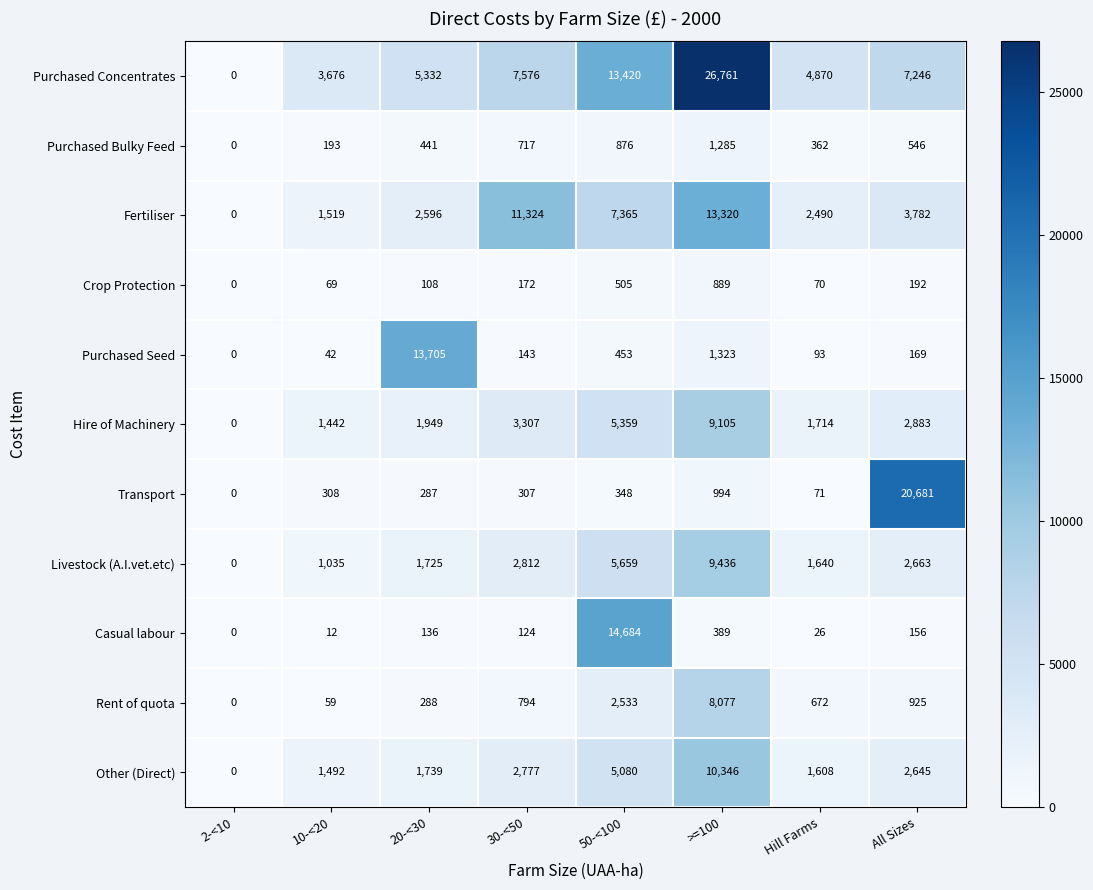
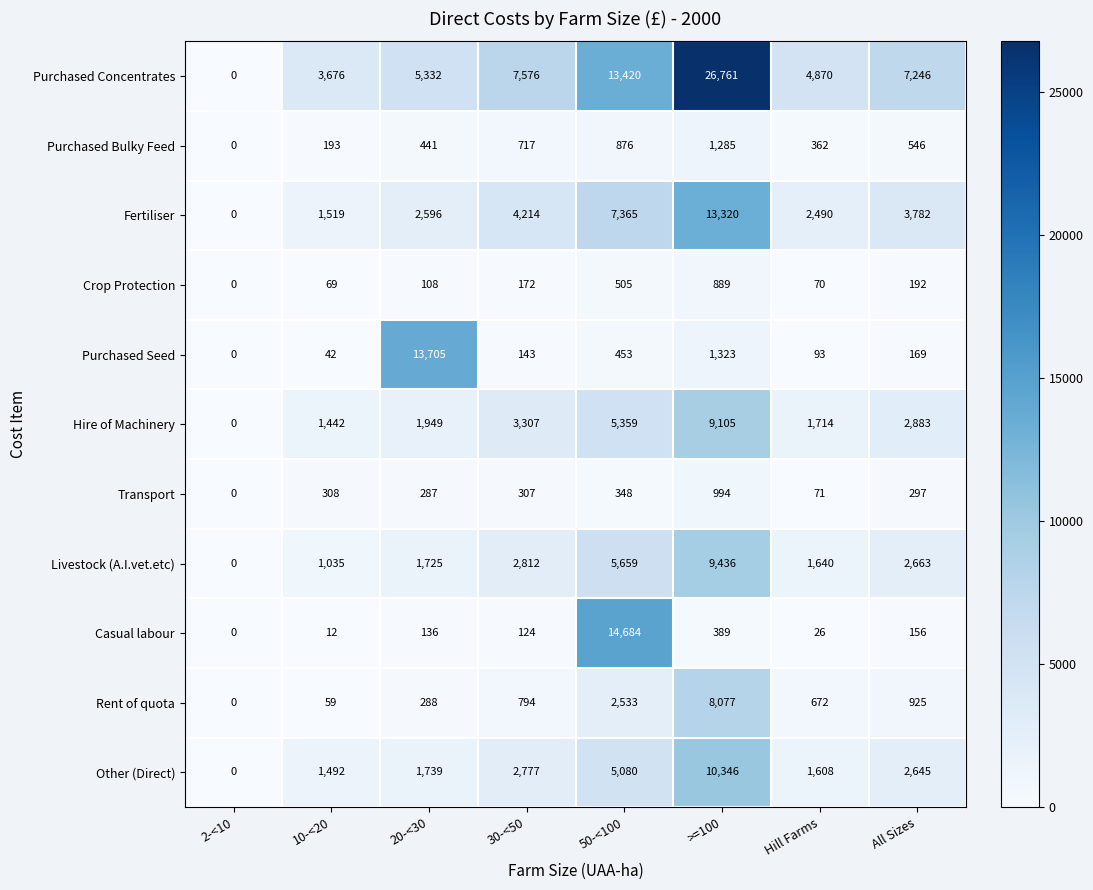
Fertiliser, 30-<50: 11,324 -> 4,214
Transport, All Sizes: 20,681 -> 297
